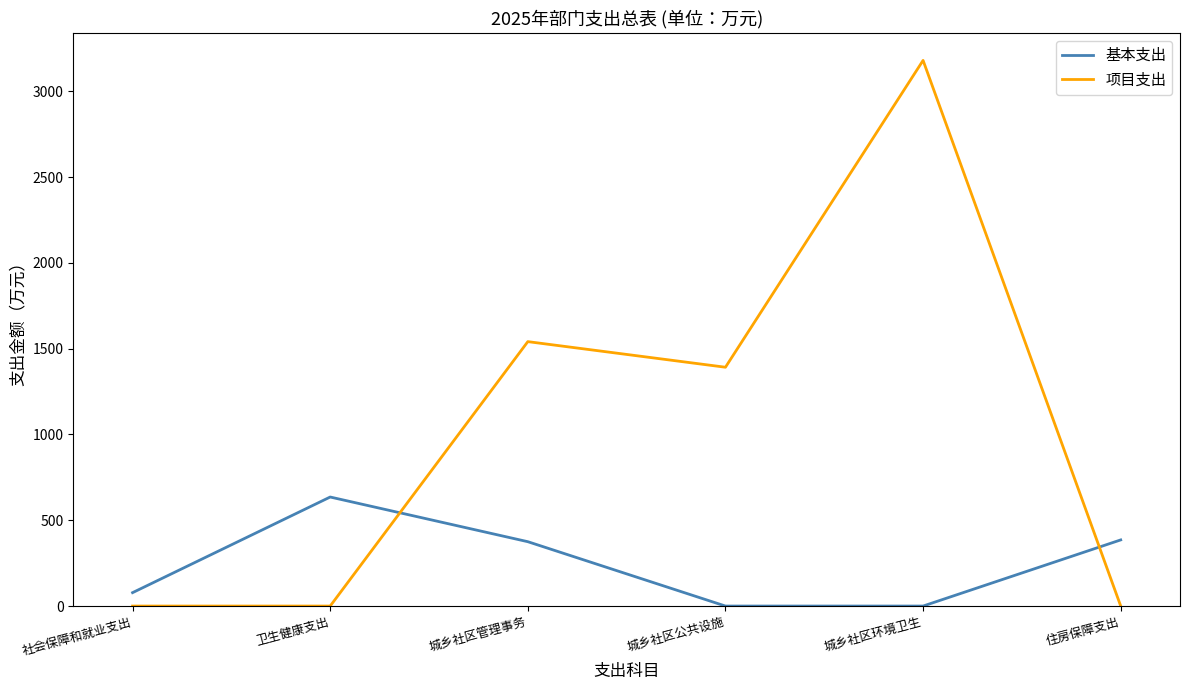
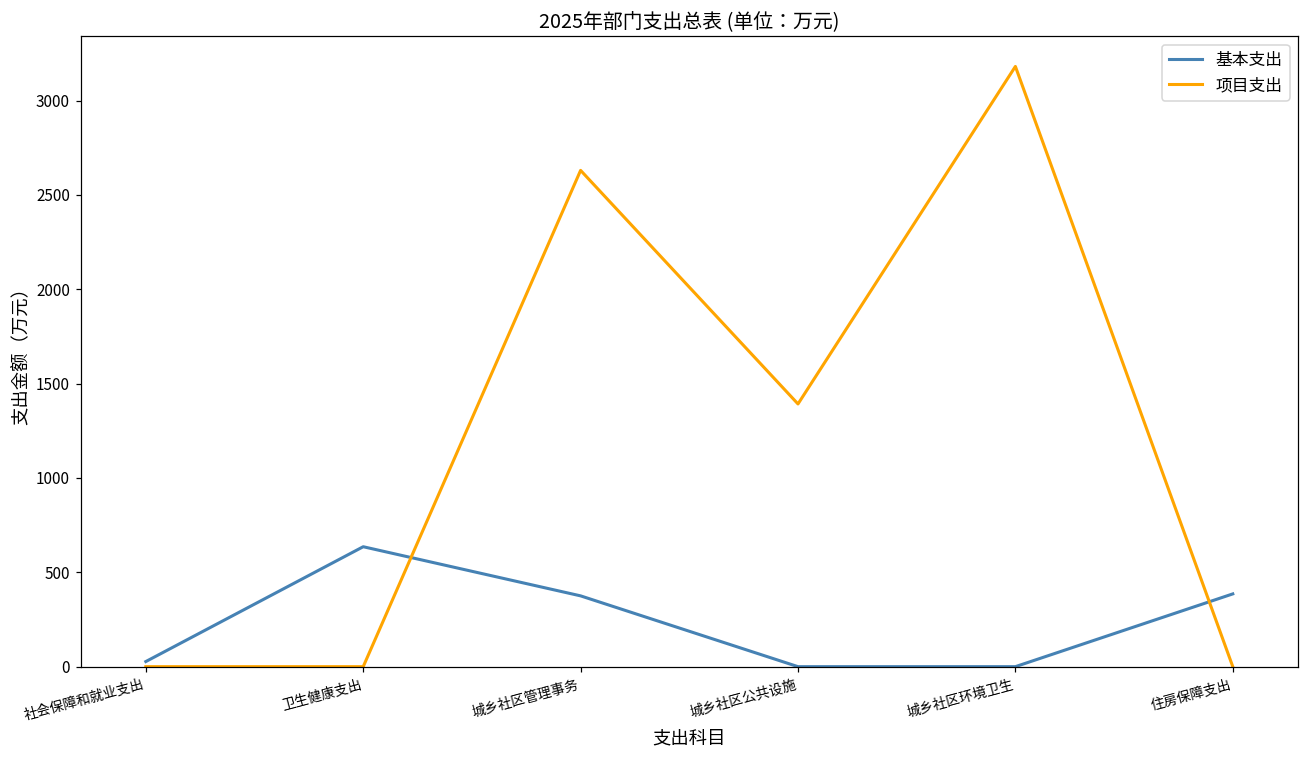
基本支出, 社会保障和就业支出: 80 -> 30
项目支出, 城乡社区管理事务: 1540 -> 2630
